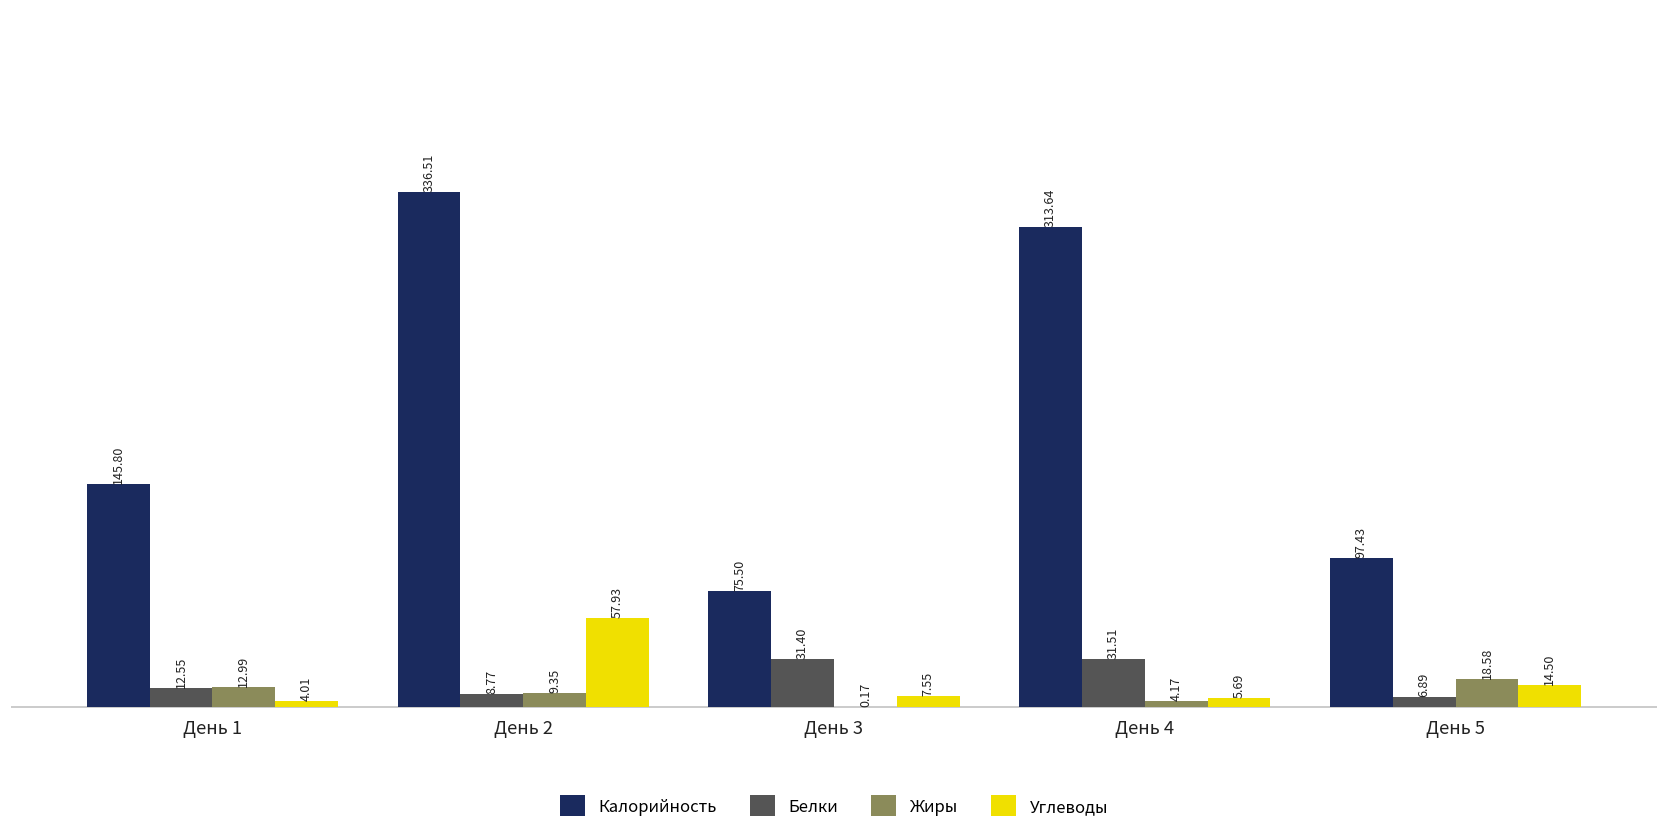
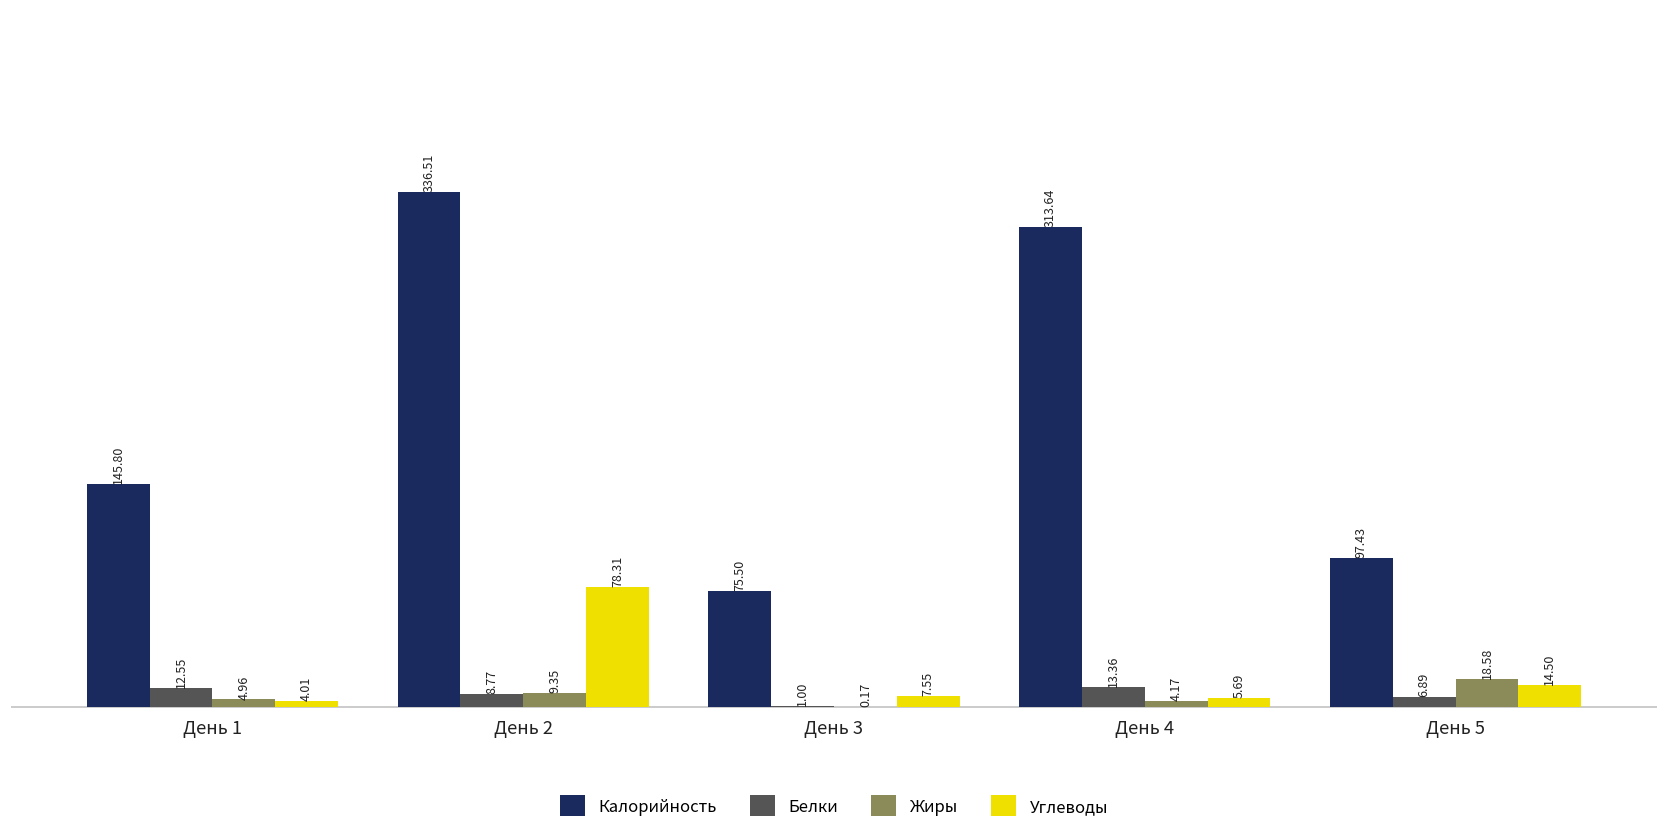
Жиры, День 1: 12.99 -> 4.96
Углеводы, День 2: 57.93 -> 78.31
Белки, День 3: 31.40 -> 1.00
Белки, День 4: 31.51 -> 13.36
